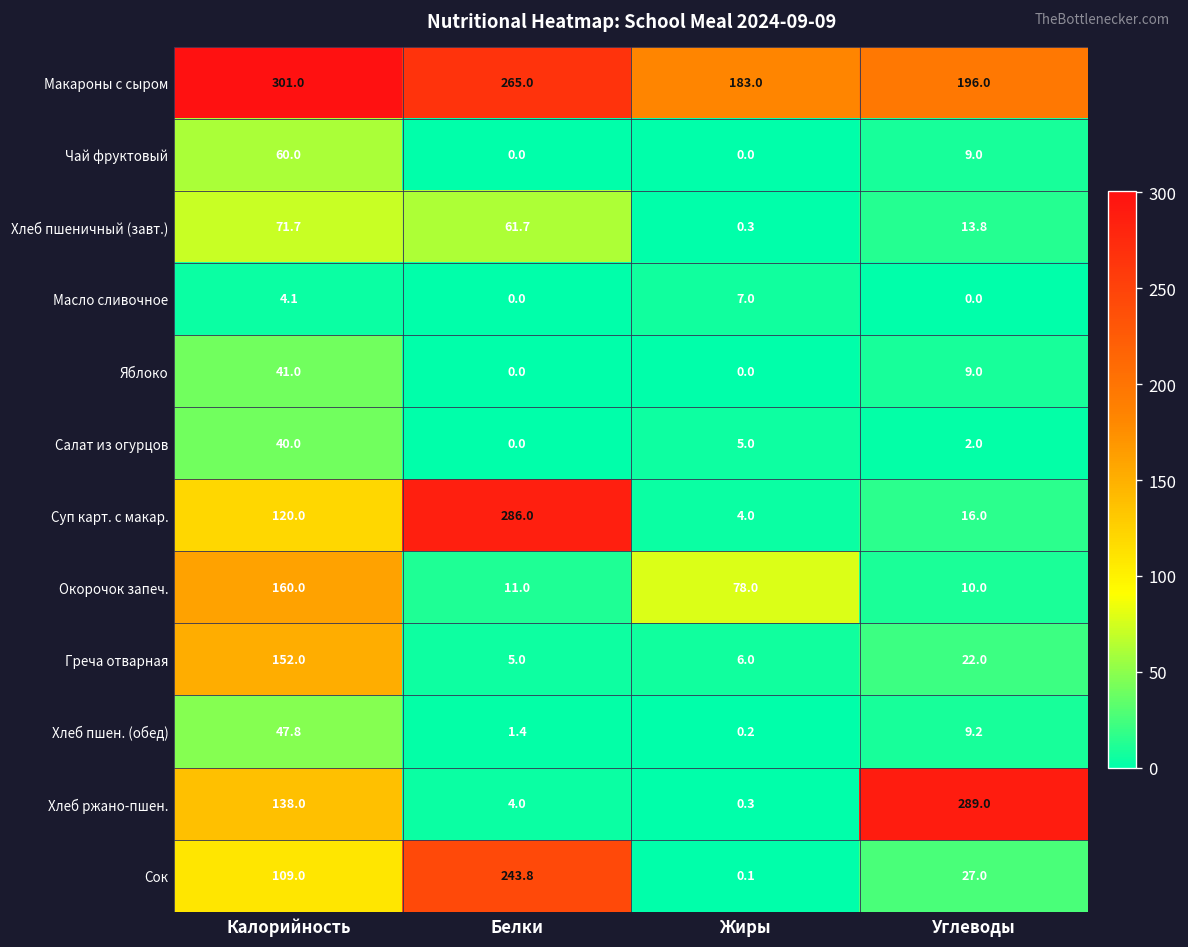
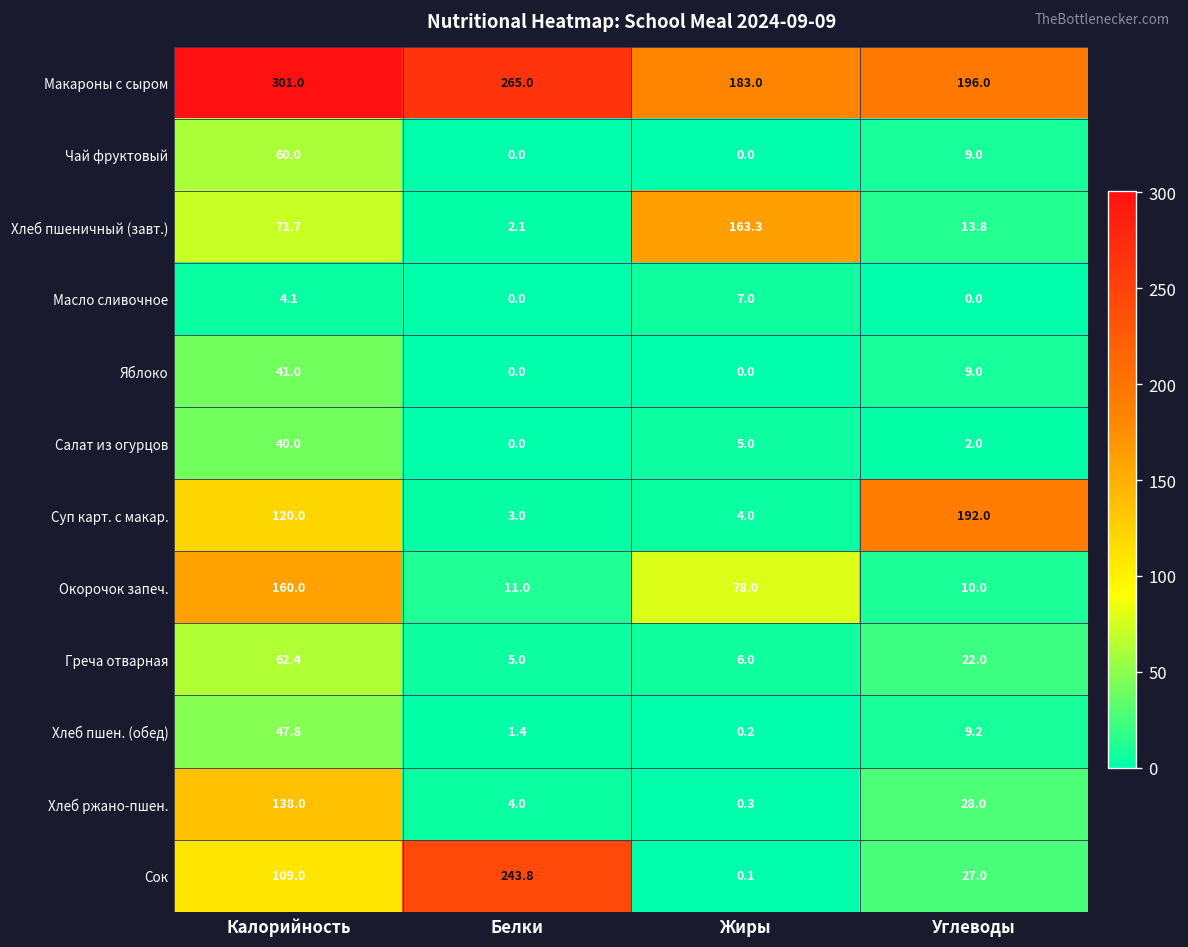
Хлеб пшеничный (завт.), Белки: 61.7 -> 2.1
Хлеб пшеничный (завт.), Жиры: 0.3 -> 163.3
Суп карт. с макар., Белки: 286.0 -> 3.0
Суп карт. с макар., Углеводы: 16.0 -> 192.0
Греча отварная, Калорийность: 152.0 -> 62.4
Хлеб ржано-пшен., Углеводы: 289.0 -> 28.0
